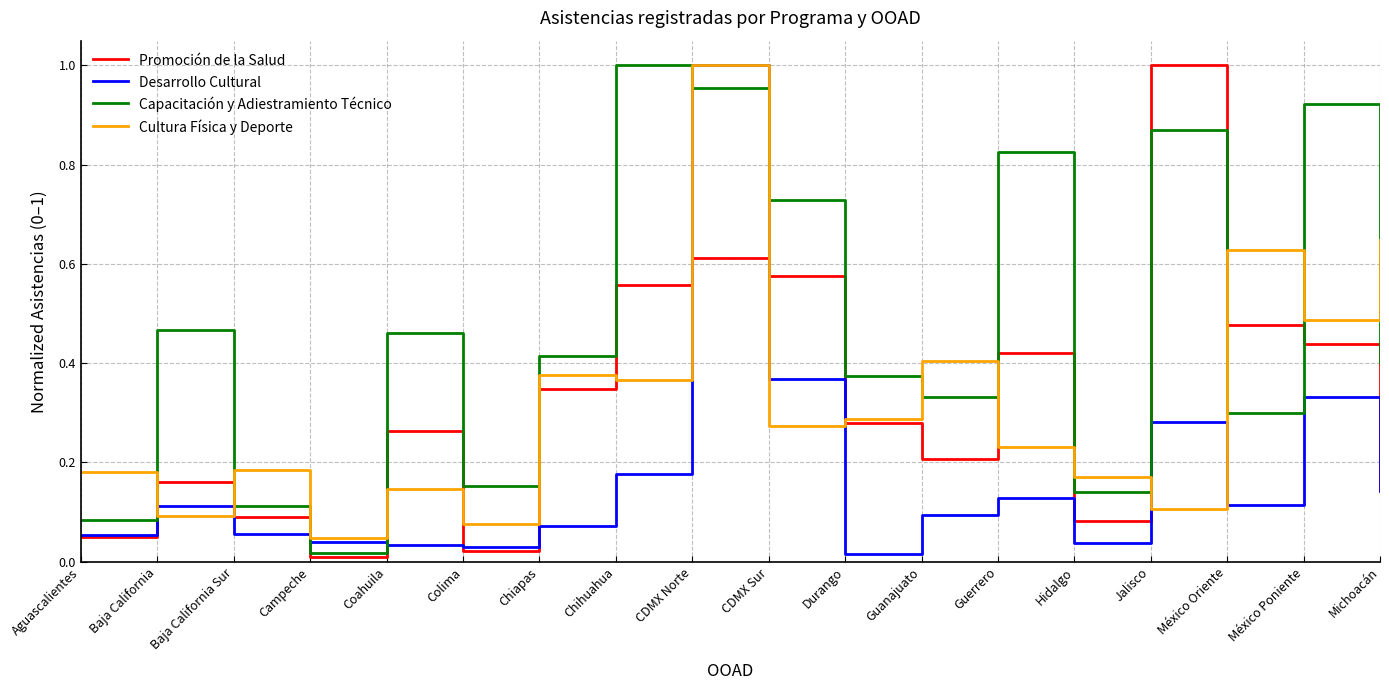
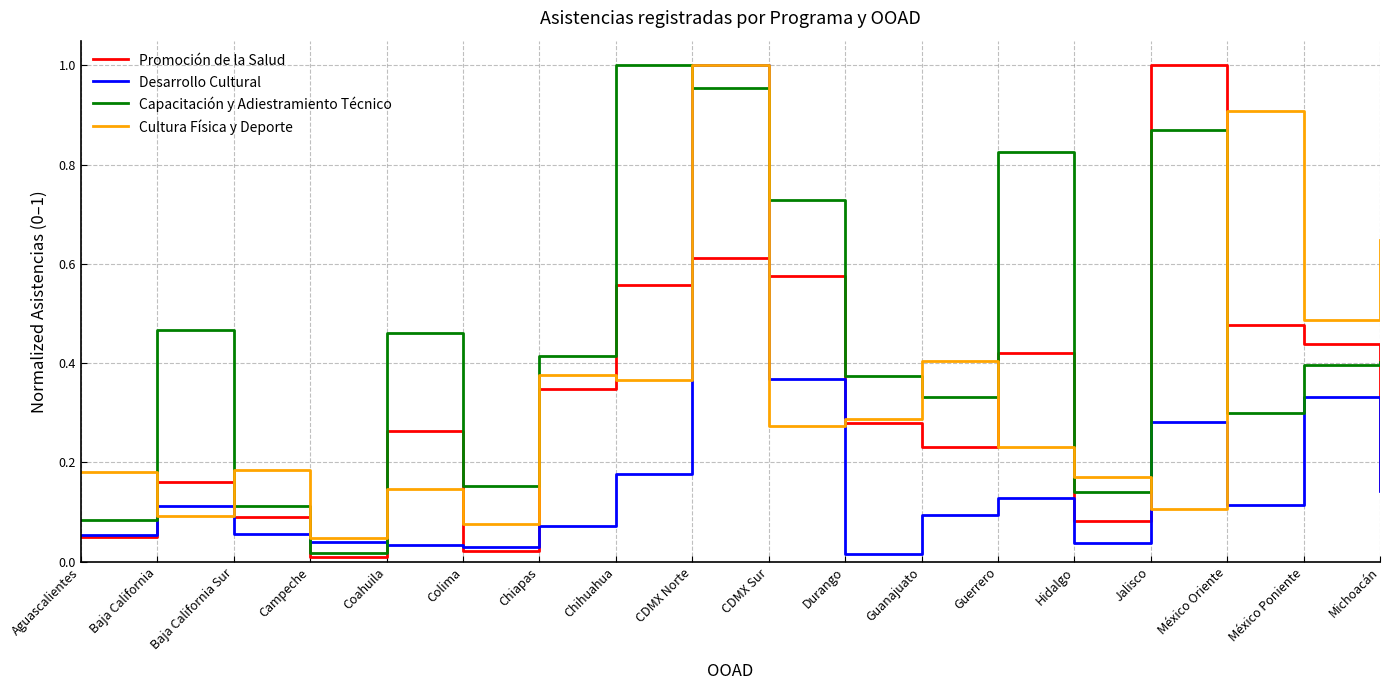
Promoción de la Salud, Guanajuato: 0.21 -> 0.23
Cultura Física y Deporte, México Oriente: 0.63 -> 0.91
Capacitación y Adiestramiento Técnico, México Poniente: 0.92 -> 0.40
